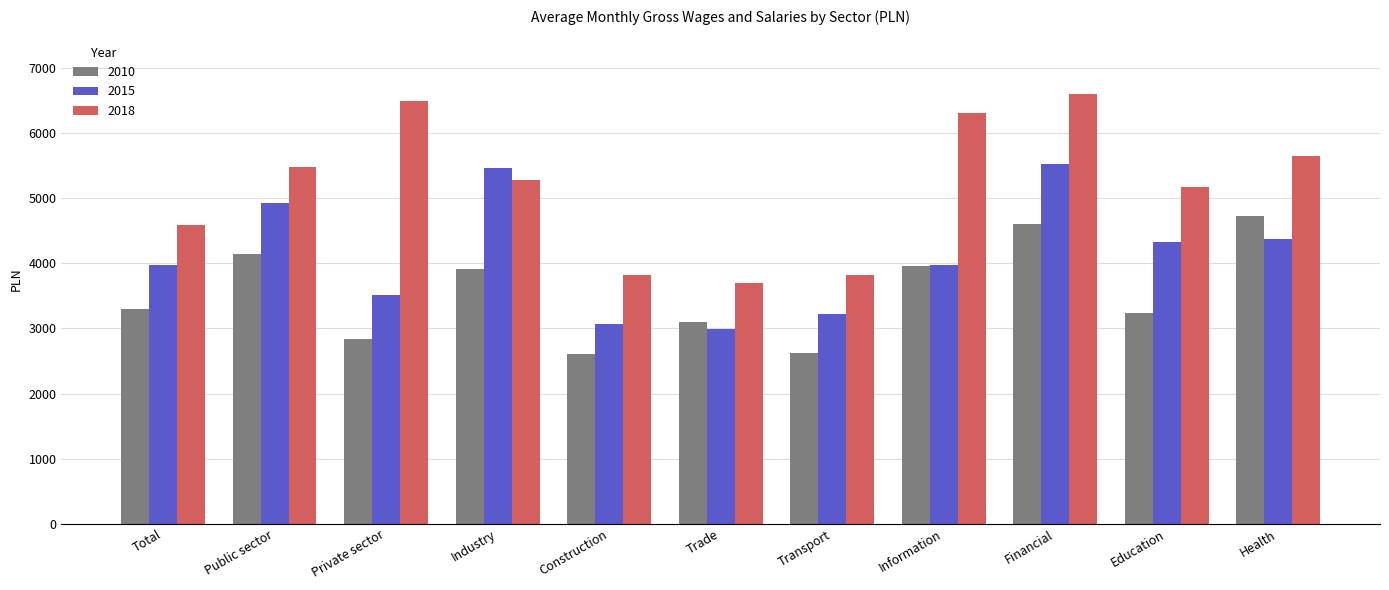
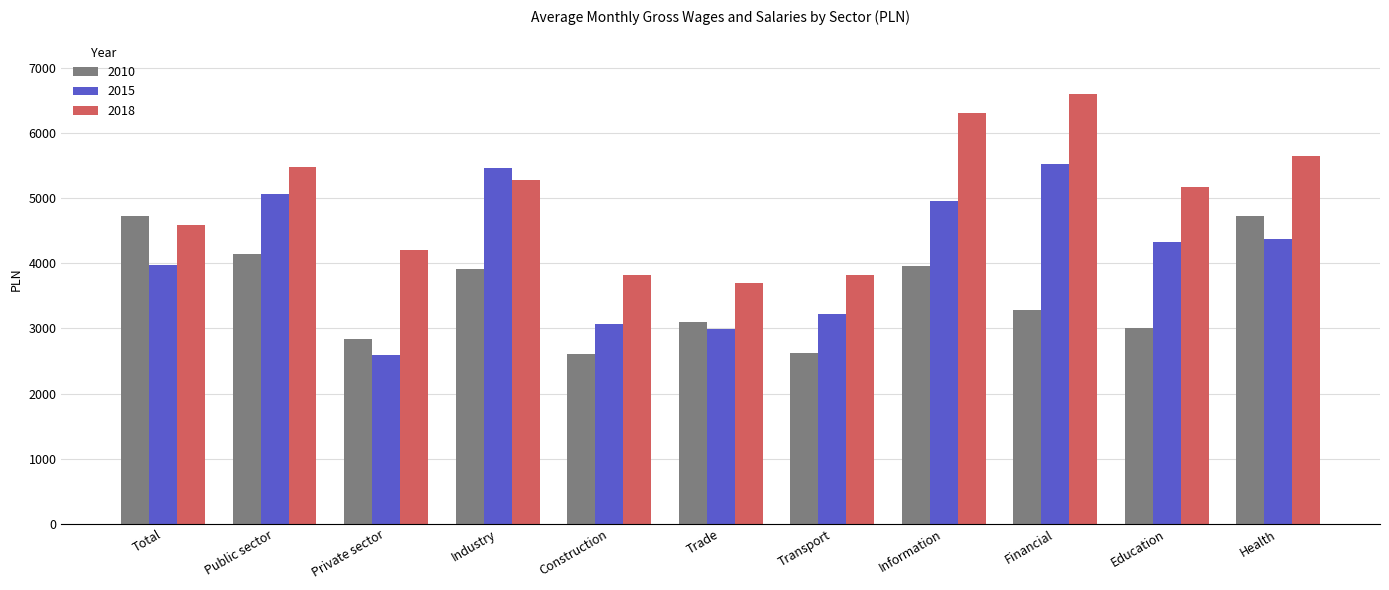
2010, Total: 3300 -> 4700
2015, Public sector: 4900 -> 5100
2015, Private sector: 3500 -> 2600
2018, Private sector: 6500 -> 4200
2015, Information: 4000 -> 5000
2010, Financial: 4600 -> 3300
2010, Education: 3200 -> 3000
